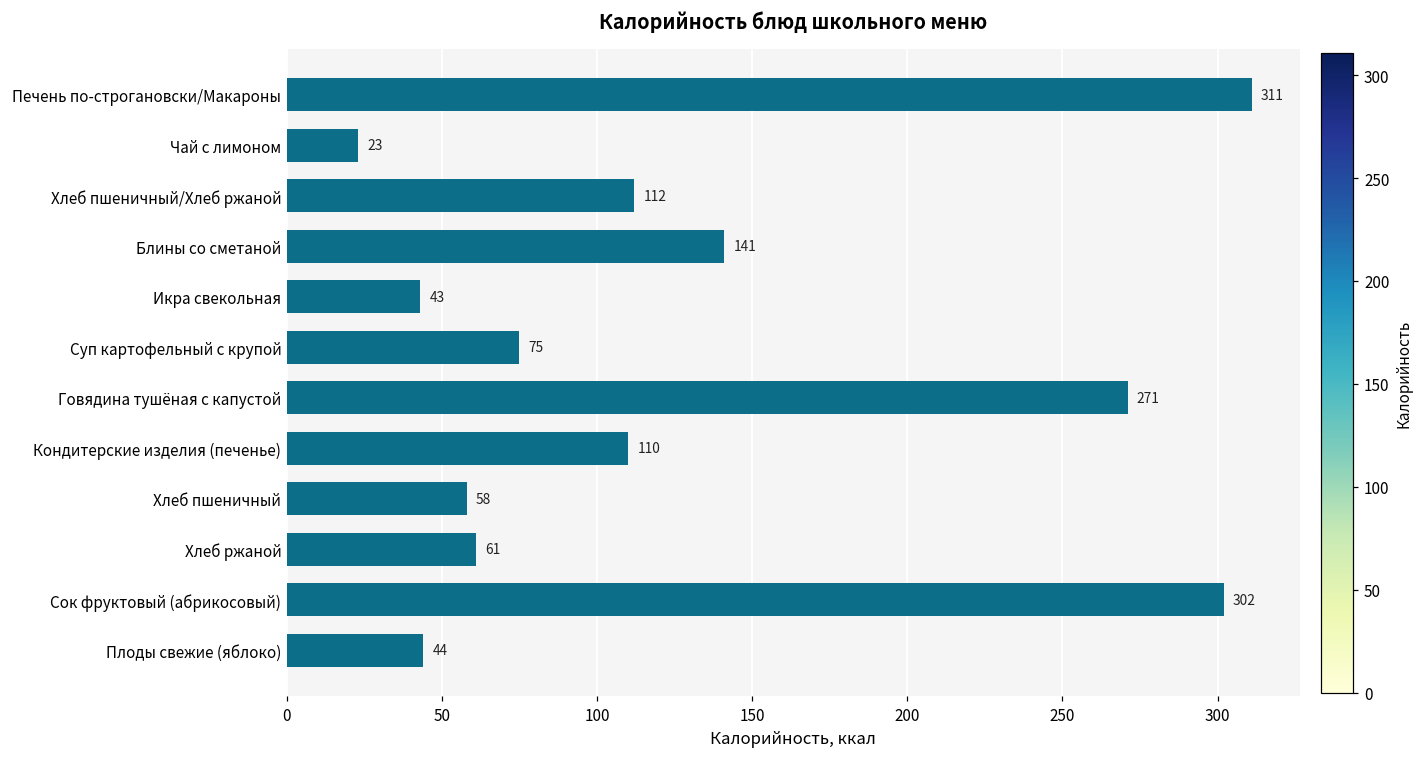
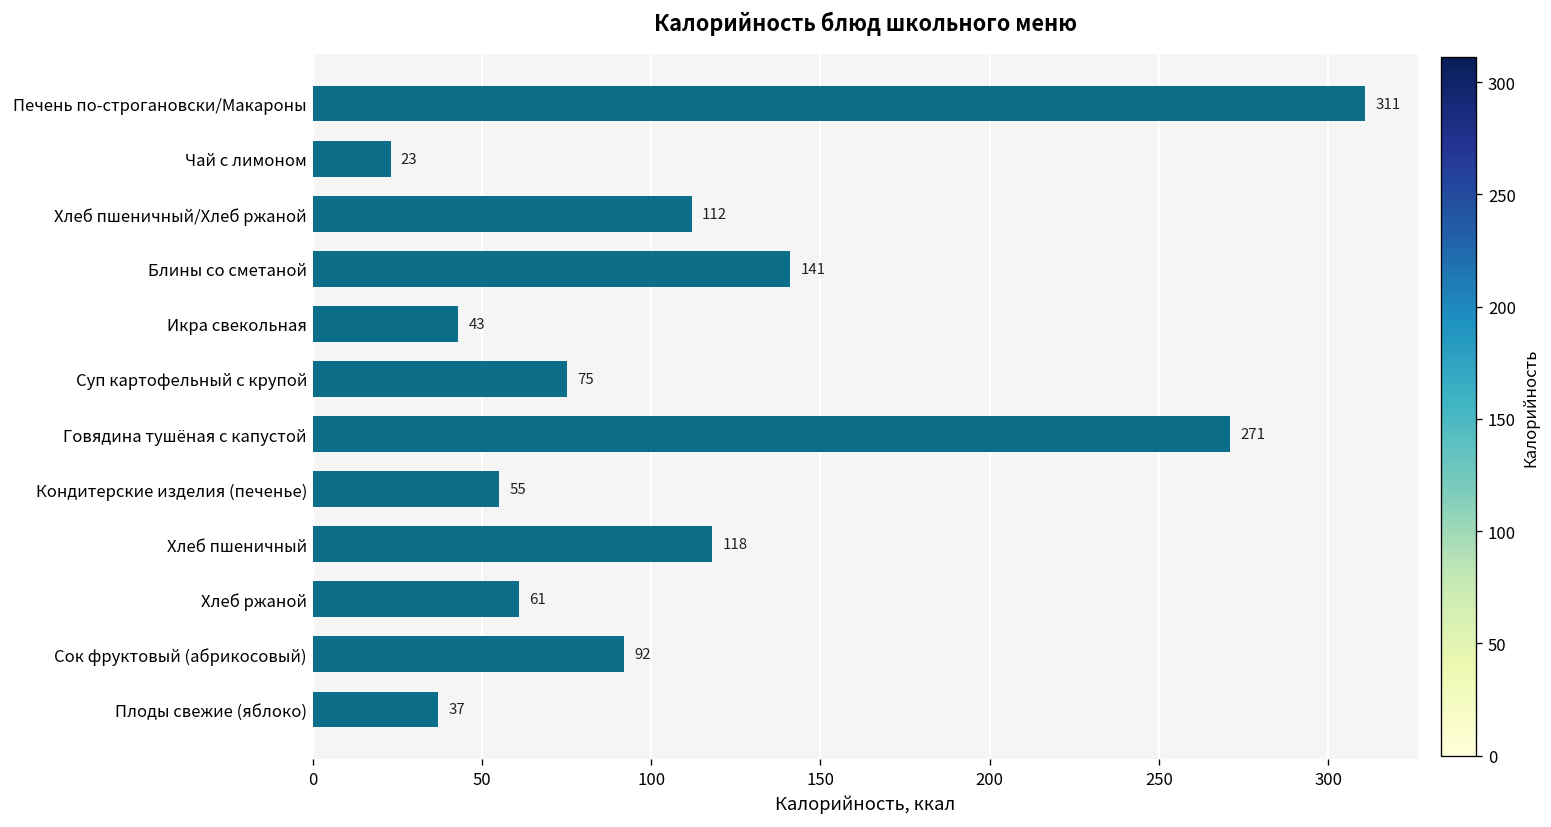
Кондитерские изделия (печенье): 110 -> 55
Хлеб пшеничный: 58 -> 118
Сок фруктовый (абрикосовый): 302 -> 92
Плоды свежие (яблоко): 44 -> 37
